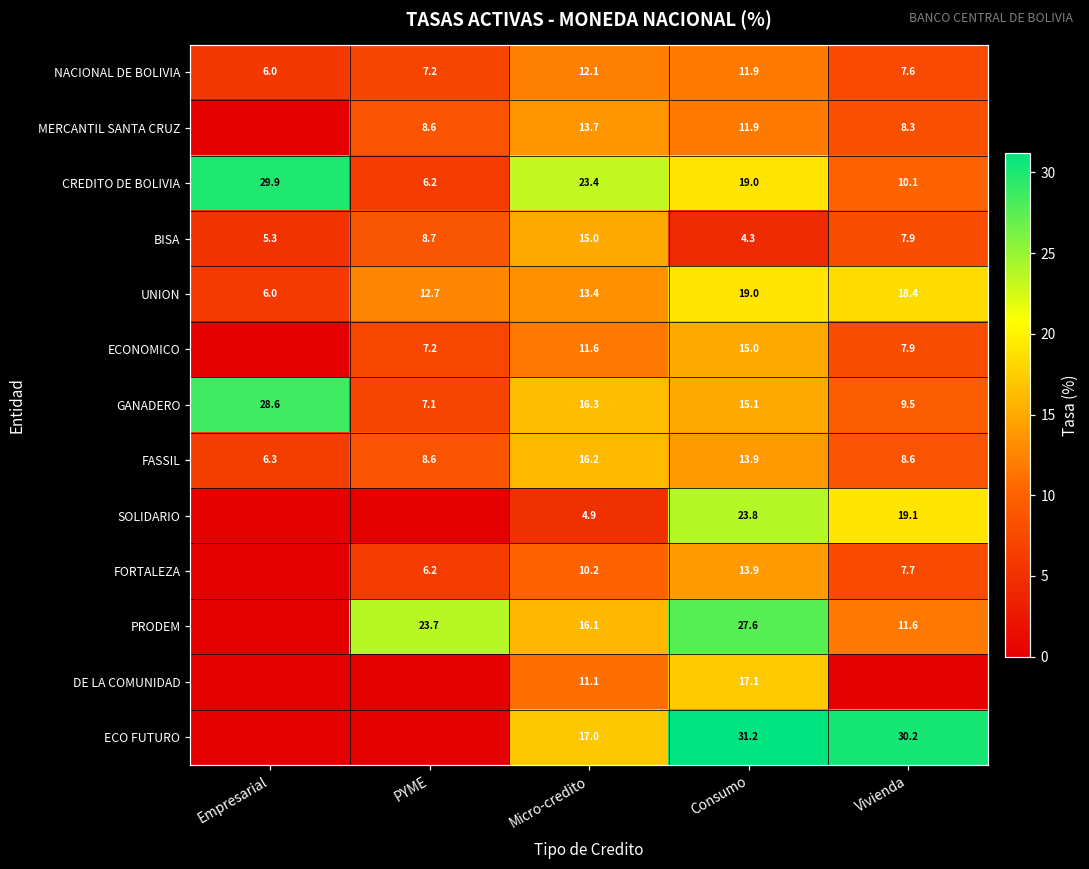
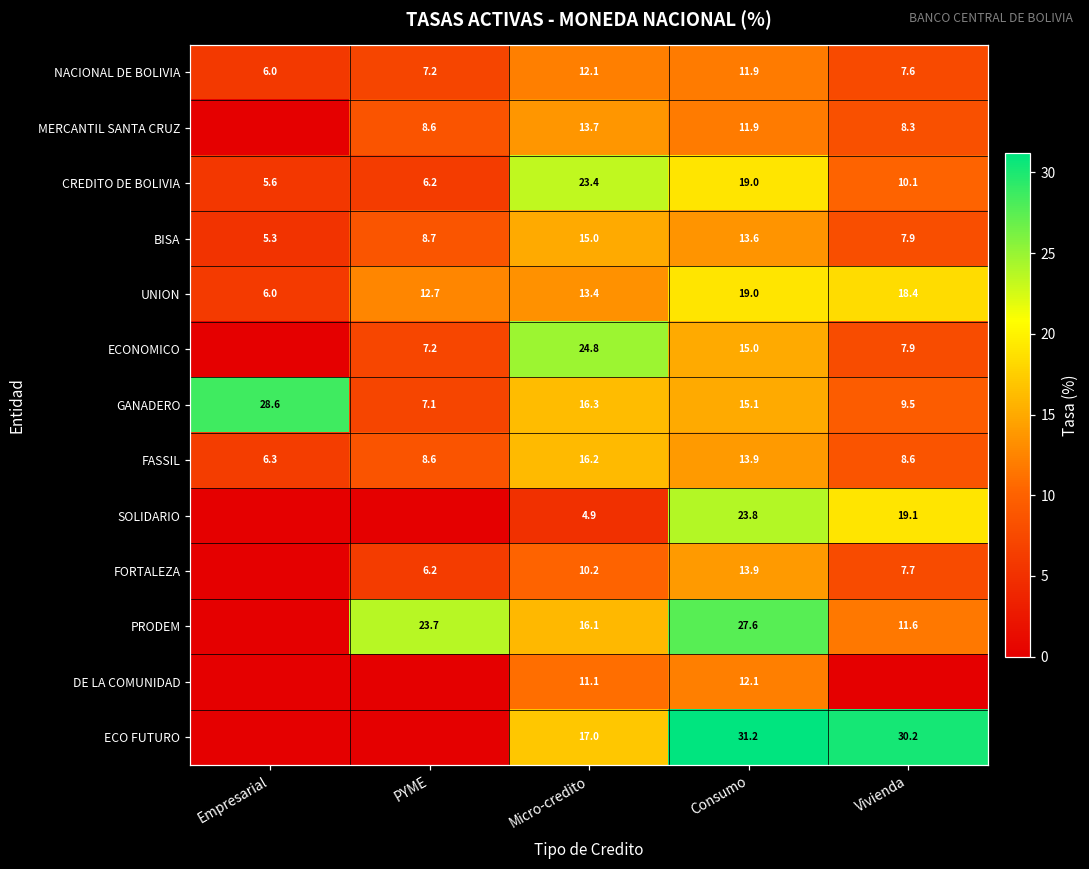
CREDITO DE BOLIVIA, Empresarial: 29.9 -> 5.6
BISA, Consumo: 4.3 -> 13.6
ECONOMICO, Micro-credito: 11.6 -> 24.8
DE LA COMUNIDAD, Consumo: 17.1 -> 12.1
